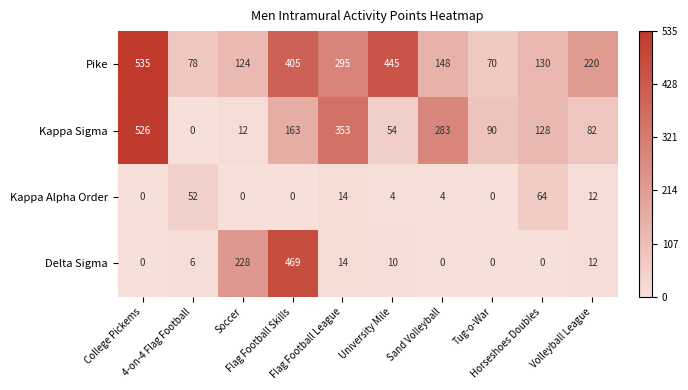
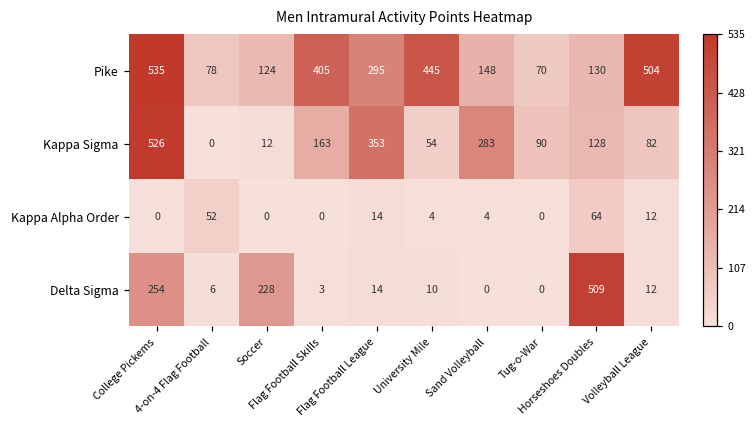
Pike, Volleyball League: 220 -> 504
Delta Sigma, College Pickems: 0 -> 254
Delta Sigma, Flag Football Skills: 469 -> 3
Delta Sigma, Horseshoes Doubles: 0 -> 509
